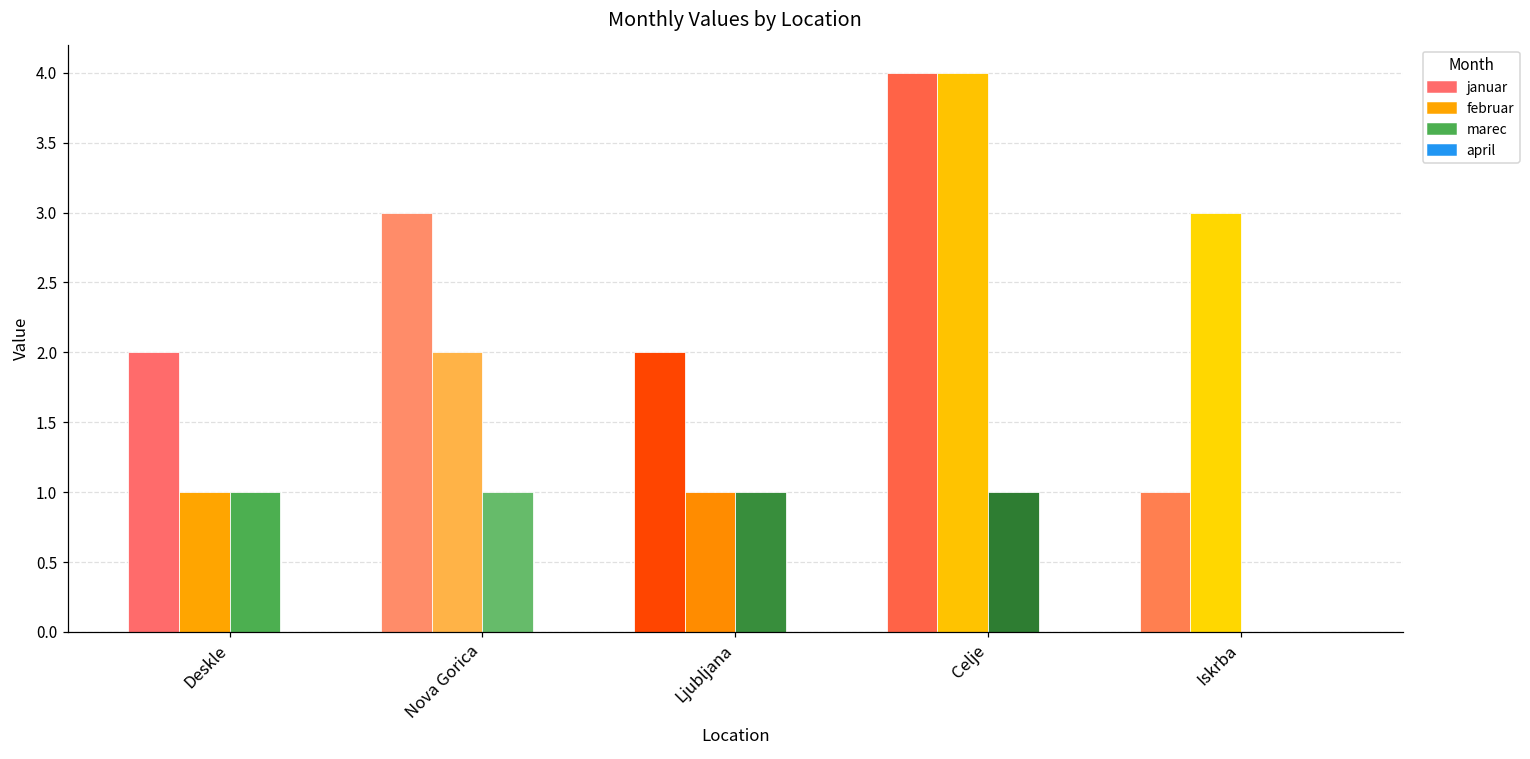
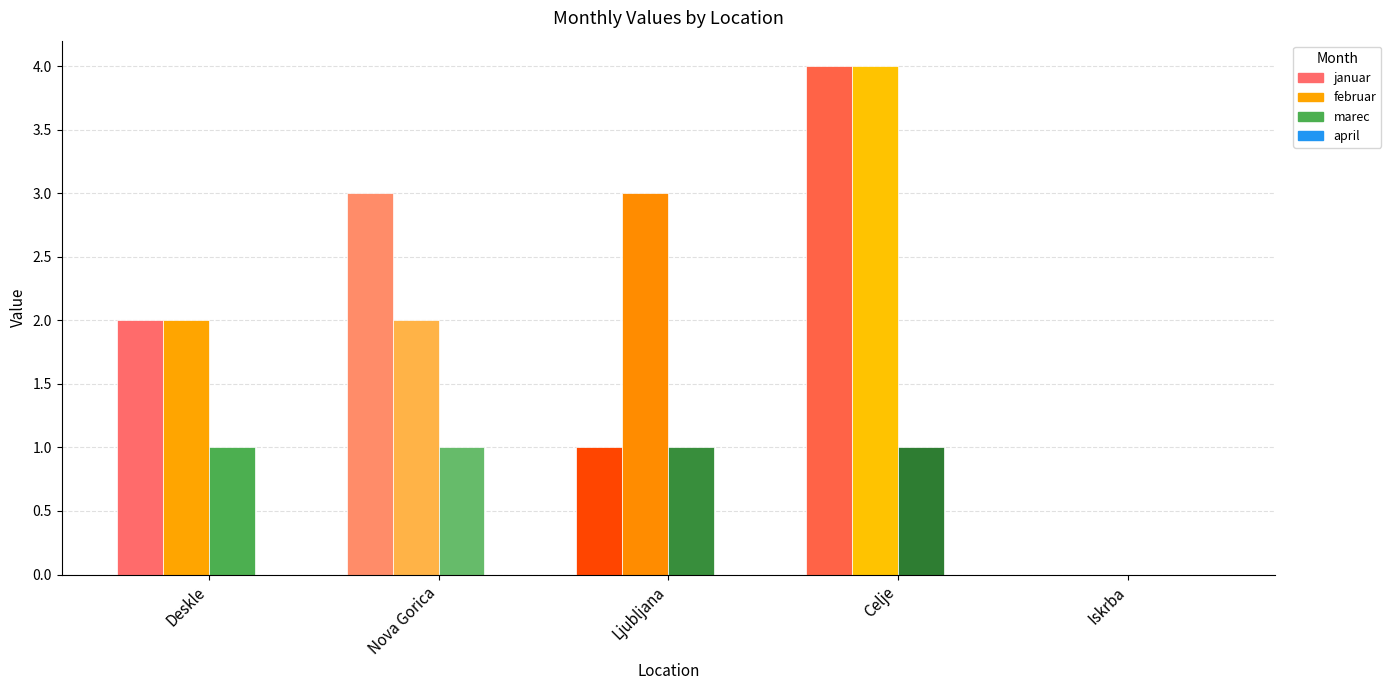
februar, Deskle: 1 -> 2
januar, Ljubljana: 2 -> 1
februar, Ljubljana: 1 -> 3
januar, Iskrba: 1 -> 0
februar, Iskrba: 3 -> 0
